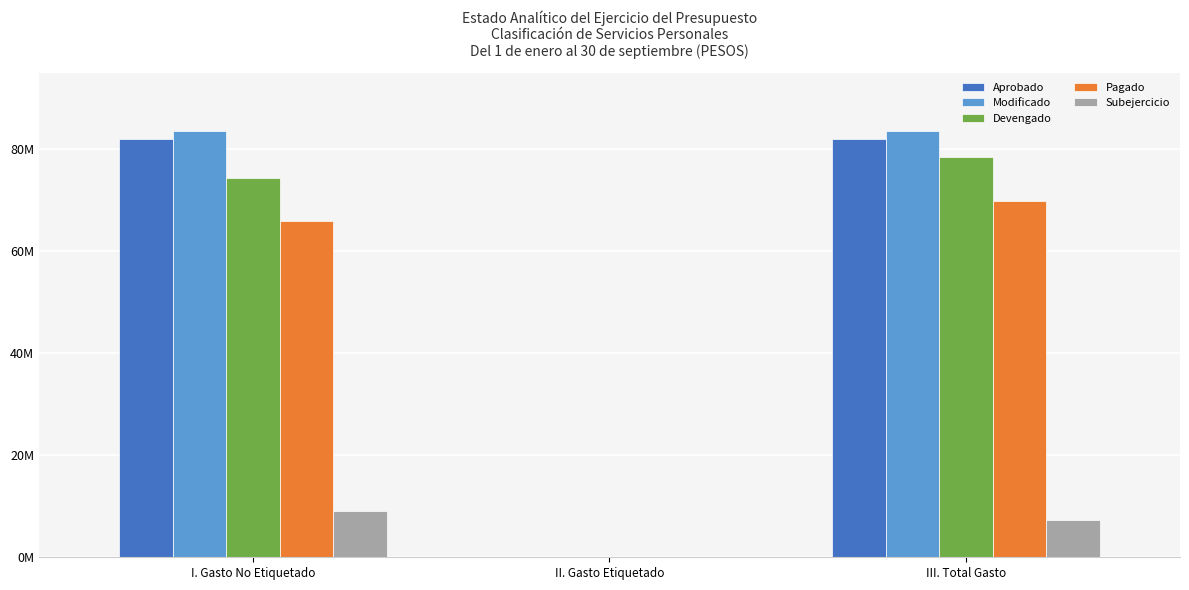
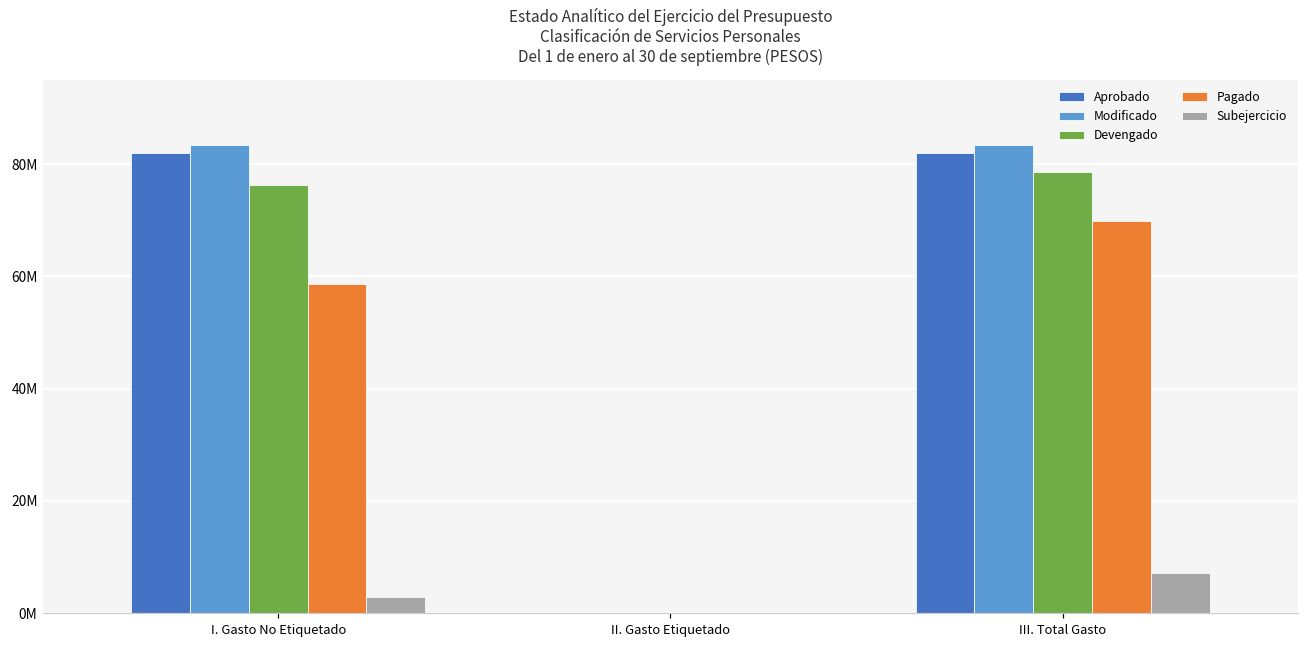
Devengado, I. Gasto No Etiquetado: 74000000 -> 76000000
Pagado, I. Gasto No Etiquetado: 66000000 -> 59000000
Subejercicio, I. Gasto No Etiquetado: 9000000 -> 3000000
